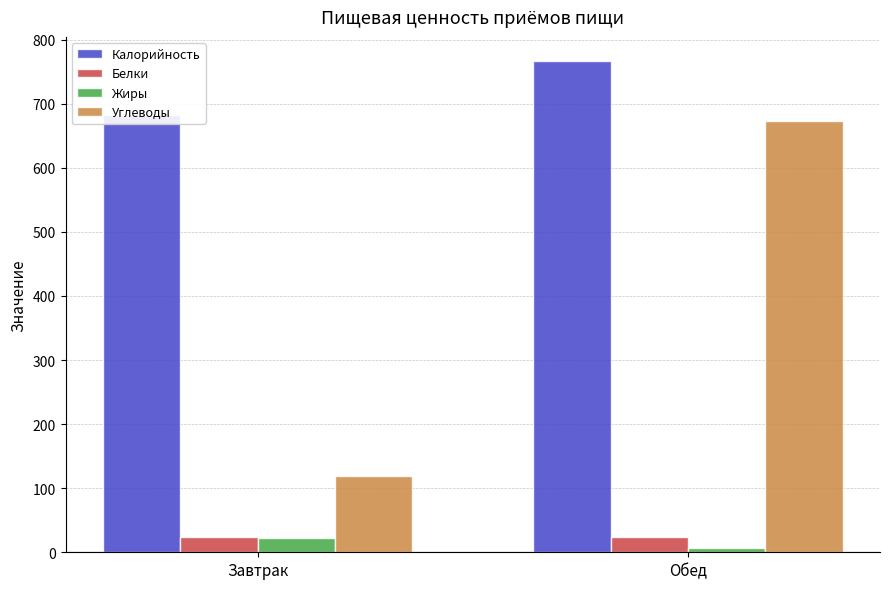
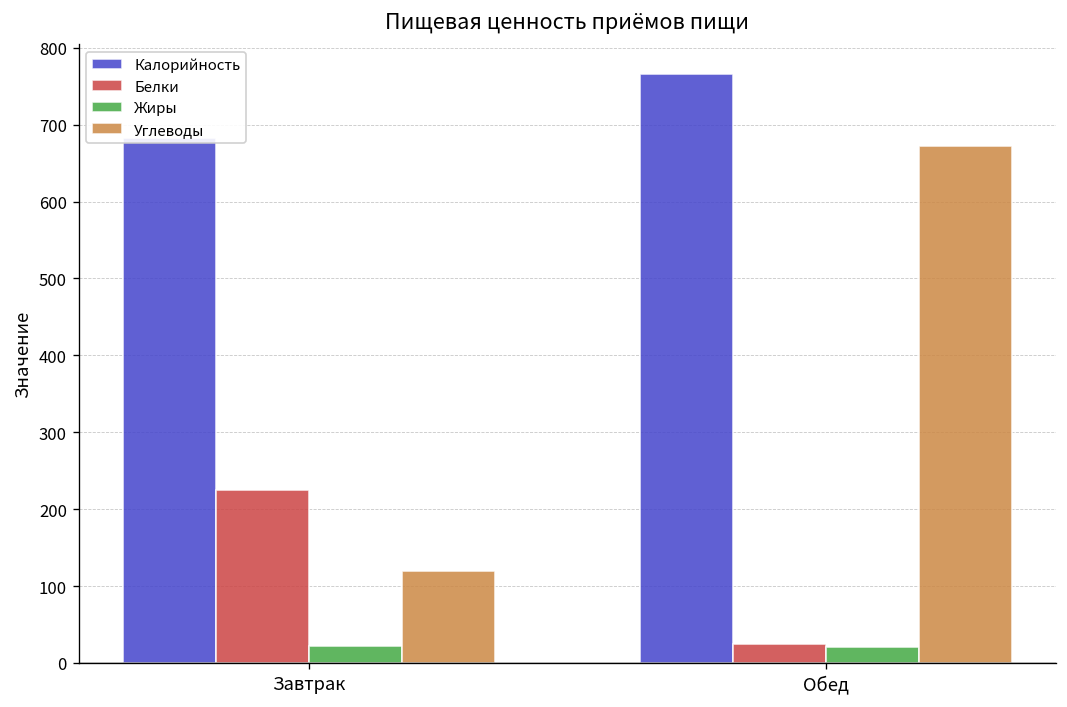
Белки, Завтрак: 20 -> 220
Жиры, Обед: 10 -> 20
